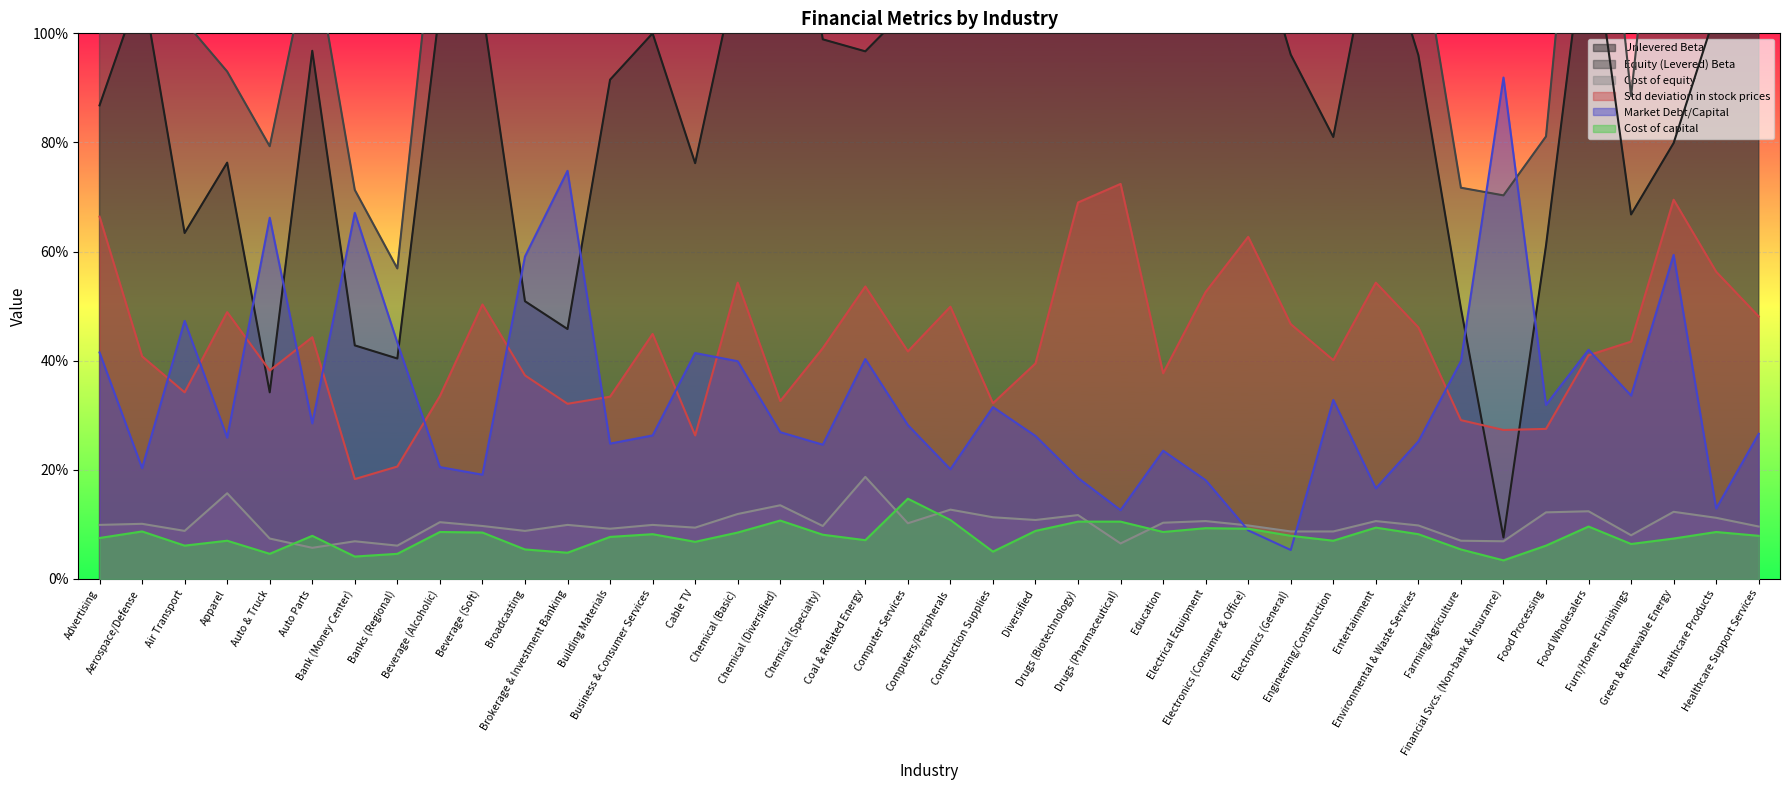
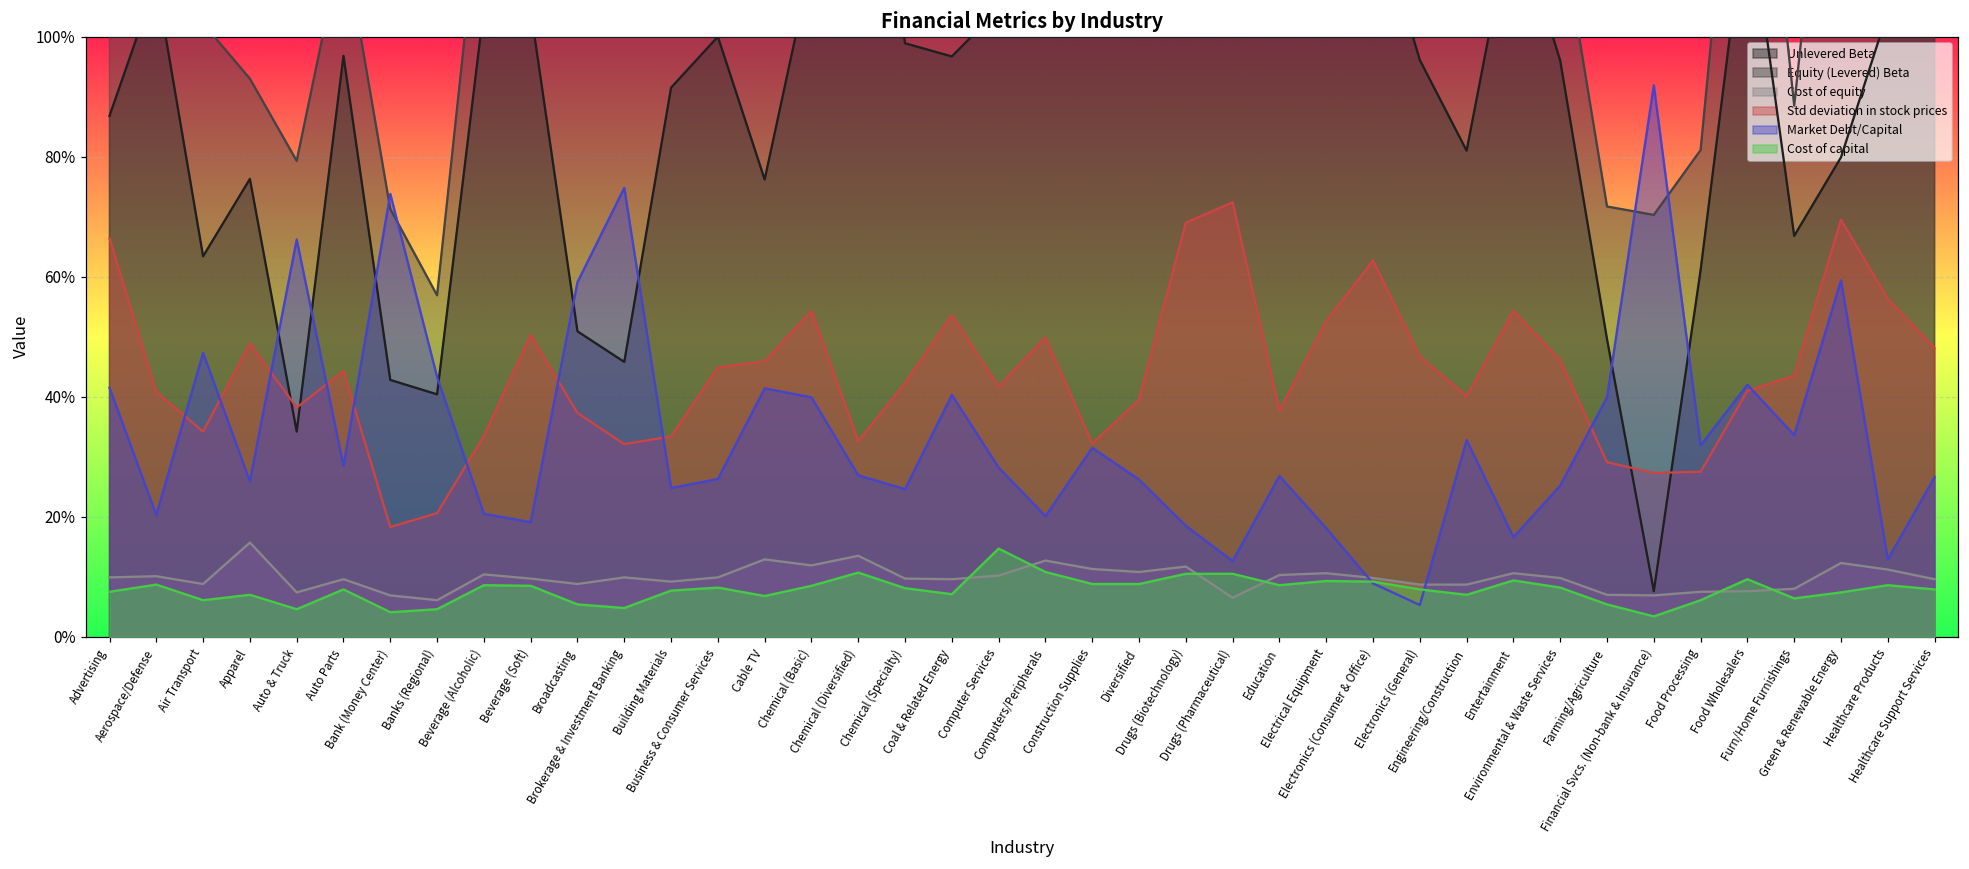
Cost of equity, Auto Parts: 6% -> 10%
Market Debt/Capital, Bank (Money Center): 67% -> 74%
Cost of equity, Cable TV: 9% -> 13%
Std deviation in stock prices, Cable TV: 26% -> 46%
Cost of equity, Coal & Related Energy: 19% -> 10%
Cost of capital, Construction Supplies: 5% -> 9%
Market Debt/Capital, Education: 24% -> 27%
Cost of equity, Food Processing: 12% -> 8%
Cost of equity, Food Wholesalers: 12% -> 8%
